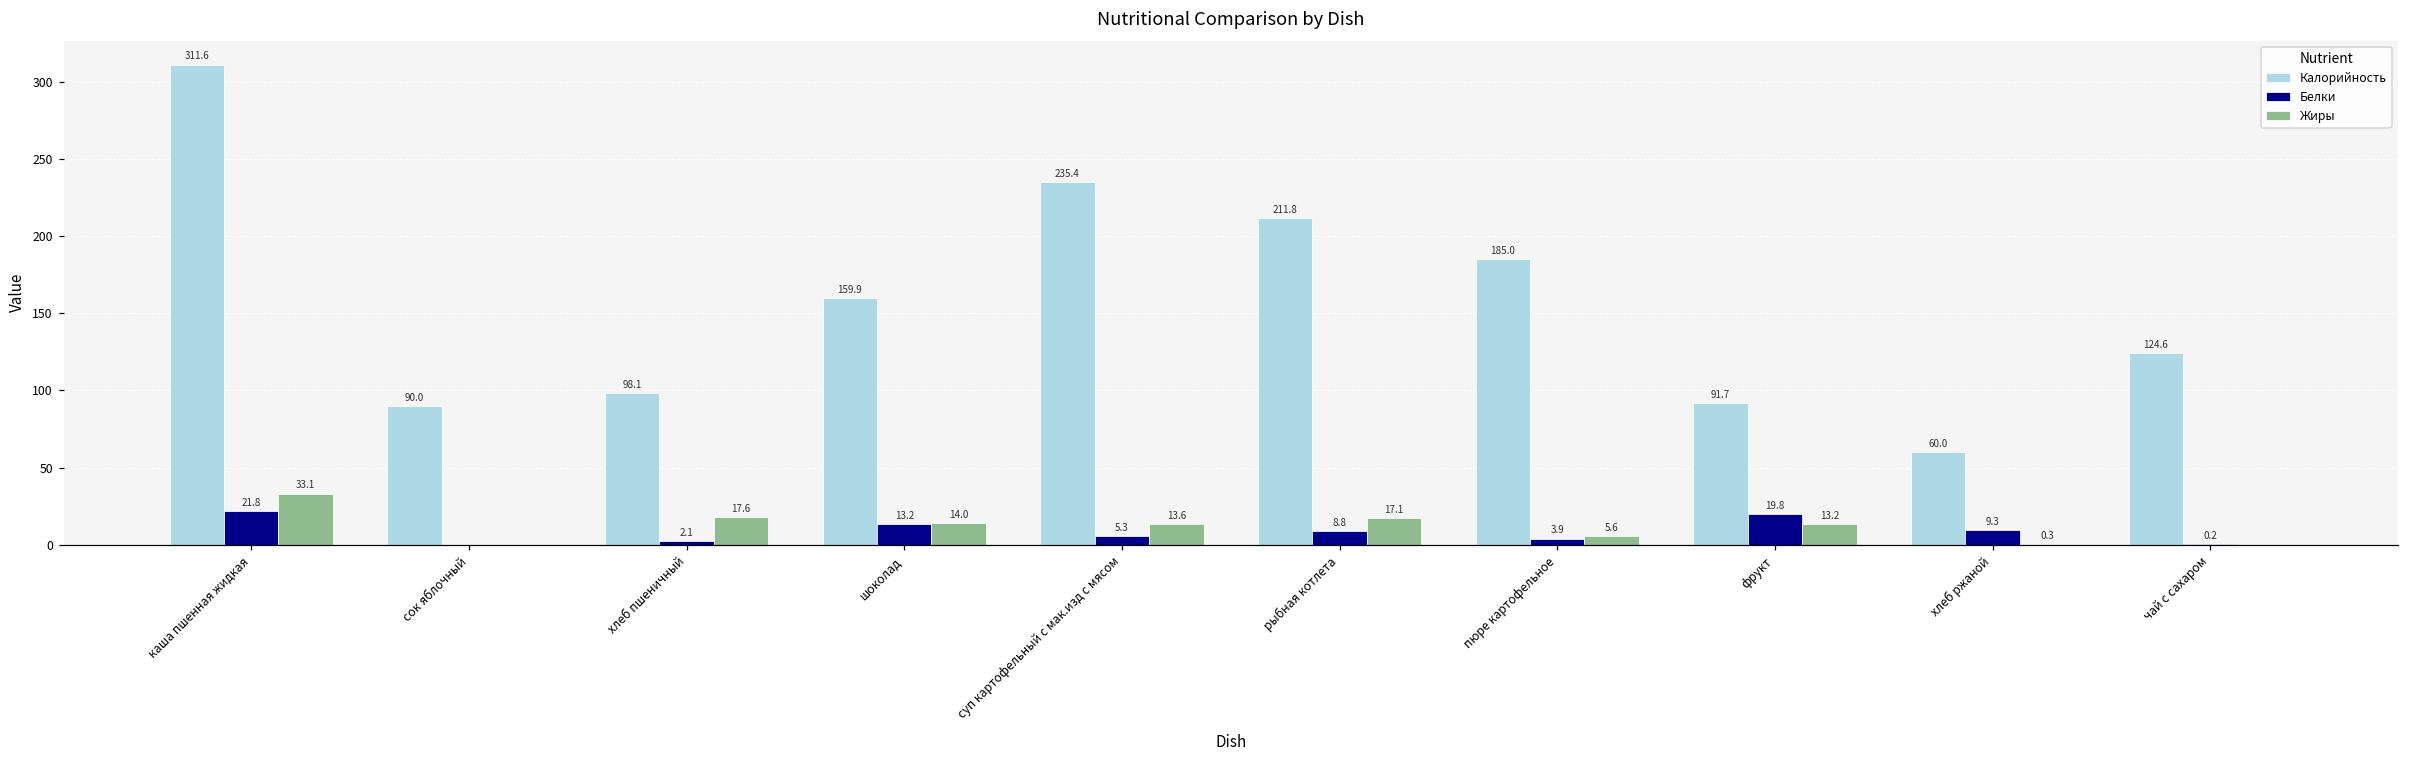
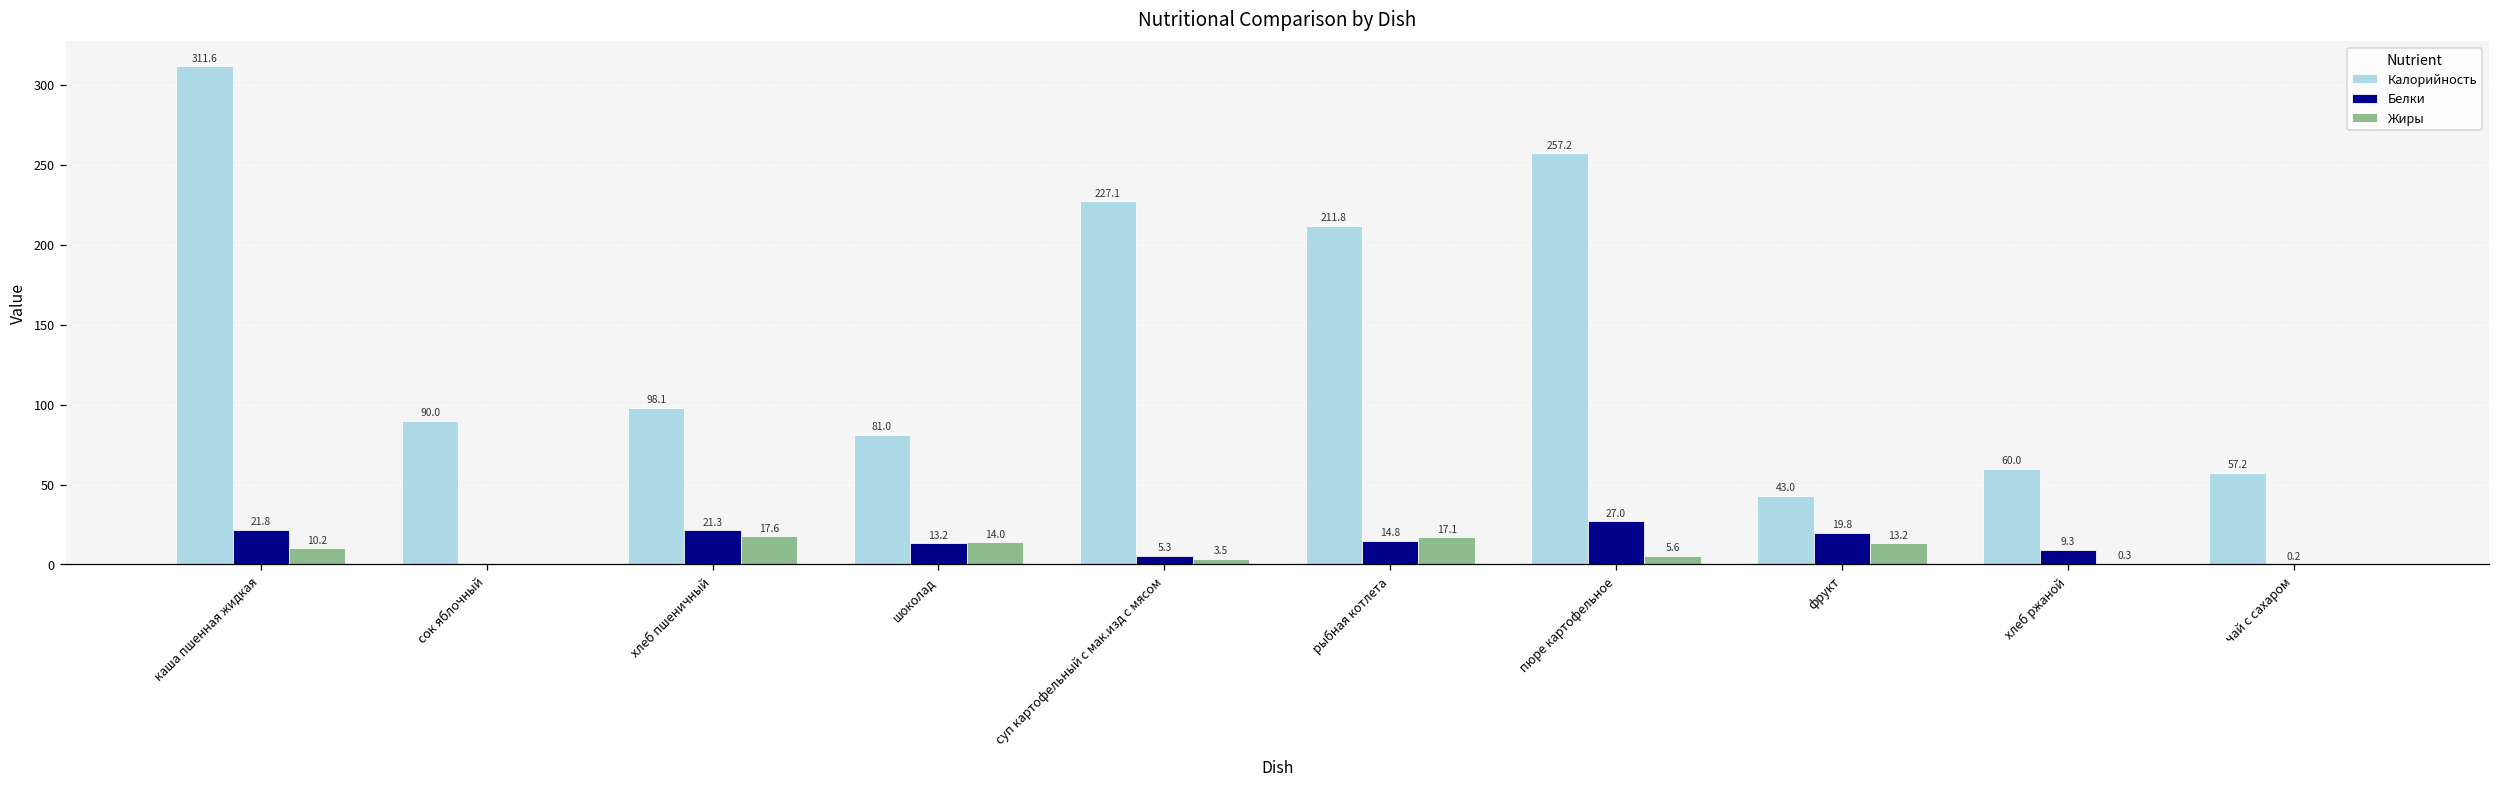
Жиры, каша пшенная жидкая: 33.1 -> 10.2
Белки, хлеб пшеничный: 2.1 -> 21.3
Калорийность, шоколад: 159.9 -> 81.0
Калорийность, суп картофельный с мак.изд с мясом: 235.4 -> 227.1
Жиры, суп картофельный с мак.изд с мясом: 13.6 -> 3.5
Белки, рыбная котлета: 8.8 -> 14.8
Калорийность, пюре картофельное: 185.0 -> 257.2
Белки, пюре картофельное: 3.9 -> 27.0
Калорийность, фрукт: 91.7 -> 43.0
Калорийность, чай с сахаром: 124.6 -> 57.2
